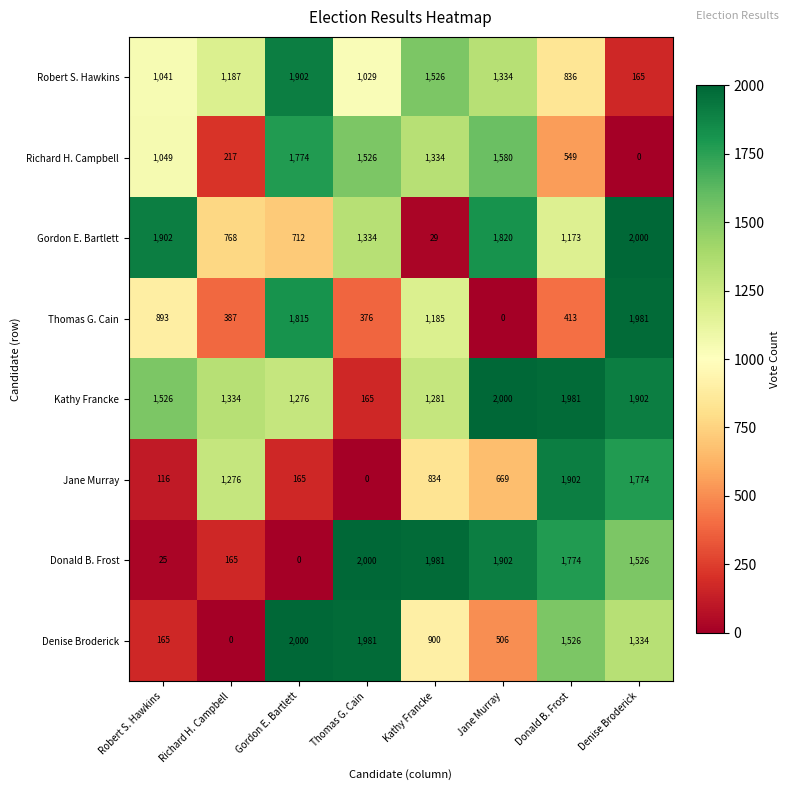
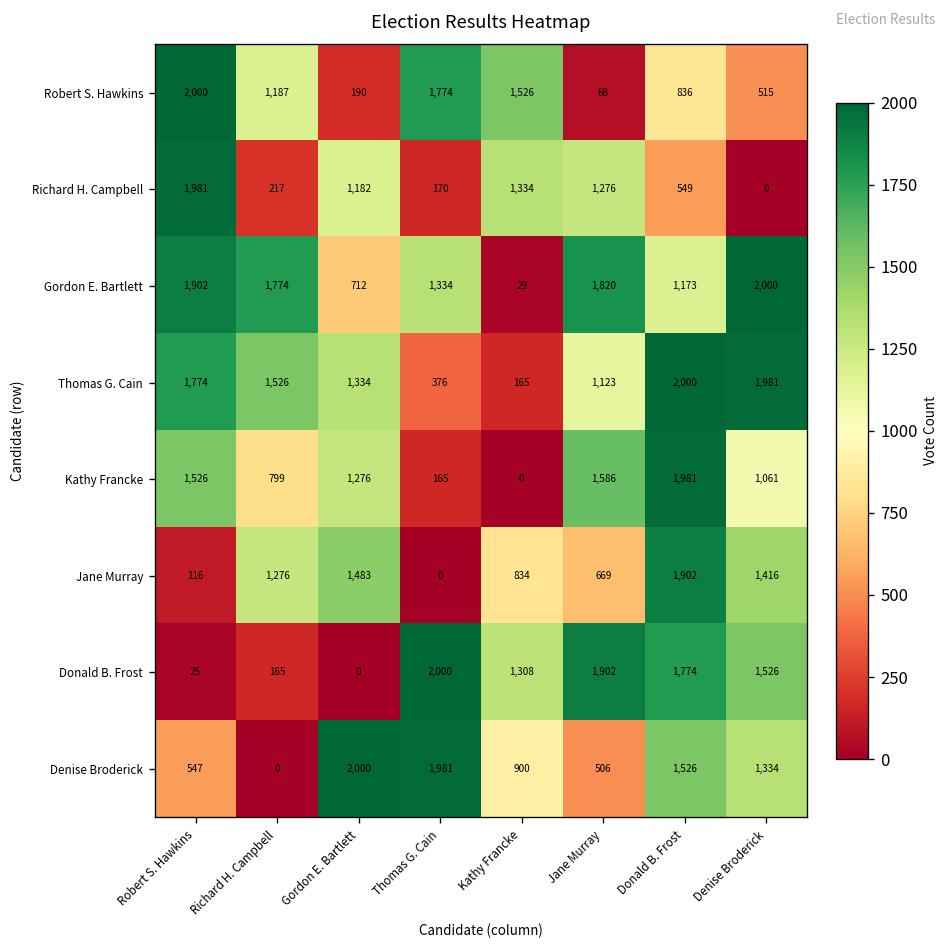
Robert S. Hawkins, Robert S. Hawkins: 1,041 -> 2,000
Robert S. Hawkins, Gordon E. Bartlett: 1,902 -> 190
Robert S. Hawkins, Thomas G. Cain: 1,029 -> 1,774
Robert S. Hawkins, Jane Murray: 1,334 -> 68
Robert S. Hawkins, Denise Broderick: 165 -> 515
Richard H. Campbell, Robert S. Hawkins: 1,049 -> 1,981
Richard H. Campbell, Gordon E. Bartlett: 1,774 -> 1,182
Richard H. Campbell, Thomas G. Cain: 1,526 -> 170
Richard H. Campbell, Jane Murray: 1,580 -> 1,276
Gordon E. Bartlett, Richard H. Campbell: 768 -> 1,774
Thomas G. Cain, Robert S. Hawkins: 893 -> 1,774
Thomas G. Cain, Richard H. Campbell: 387 -> 1,526
Thomas G. Cain, Gordon E. Bartlett: 1,815 -> 1,334
Thomas G. Cain, Kathy Francke: 1,185 -> 165
Thomas G. Cain, Jane Murray: 0 -> 1,123
Thomas G. Cain, Donald B. Frost: 413 -> 2,000
Kathy Francke, Richard H. Campbell: 1,334 -> 799
Kathy Francke, Kathy Francke: 1,281 -> 0
Kathy Francke, Jane Murray: 2,000 -> 1,586
Kathy Francke, Denise Broderick: 1,902 -> 1,061
Jane Murray, Gordon E. Bartlett: 165 -> 1,483
Jane Murray, Denise Broderick: 1,774 -> 1,416
Donald B. Frost, Kathy Francke: 1,981 -> 1,308
Denise Broderick, Robert S. Hawkins: 165 -> 547
